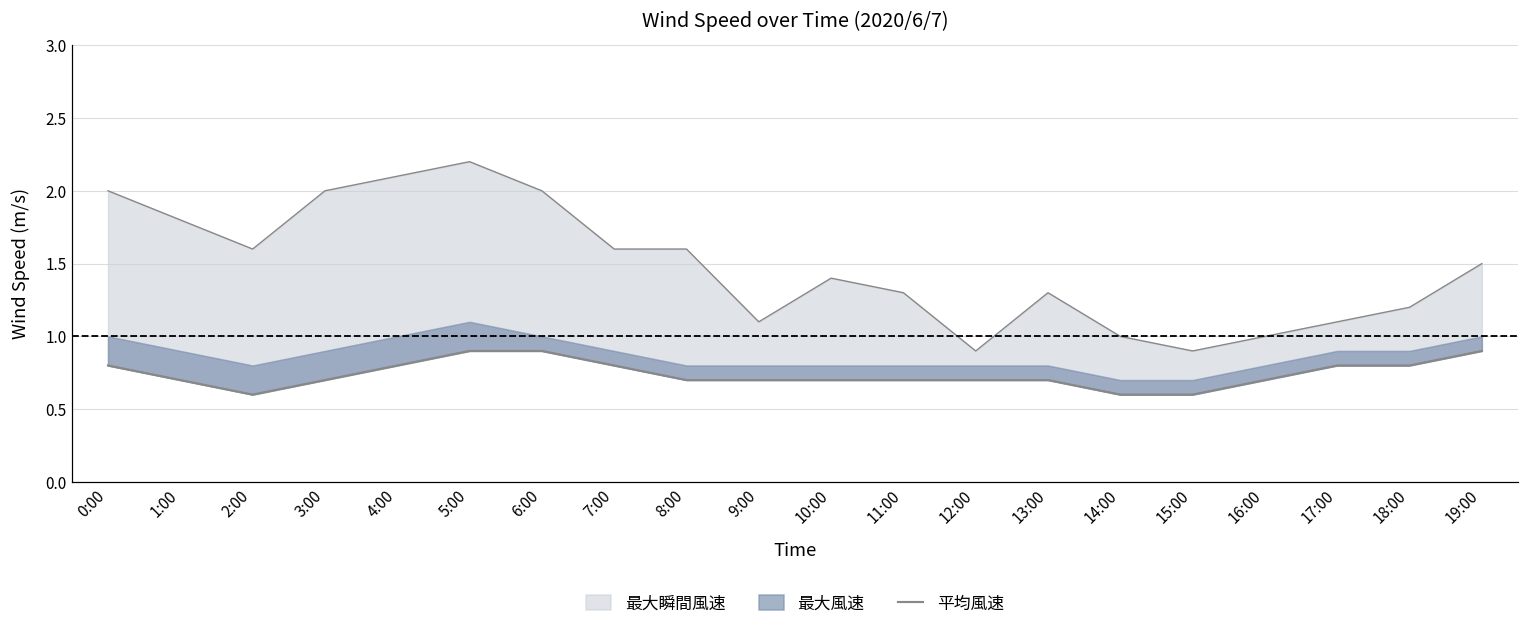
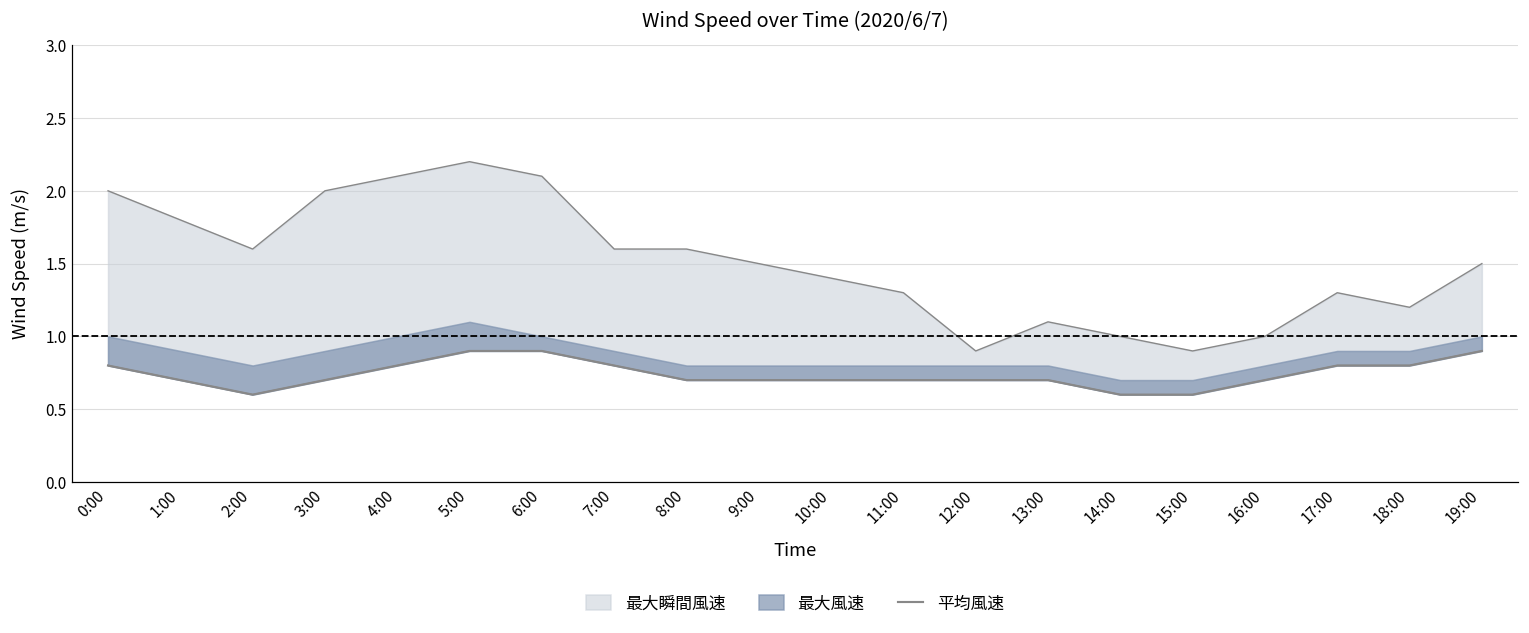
最大瞬間風速, 6:00: 2.0 -> 2.1
最大瞬間風速, 9:00: 1.1 -> 1.5
最大瞬間風速, 13:00: 1.3 -> 1.1
最大瞬間風速, 17:00: 1.1 -> 1.3
